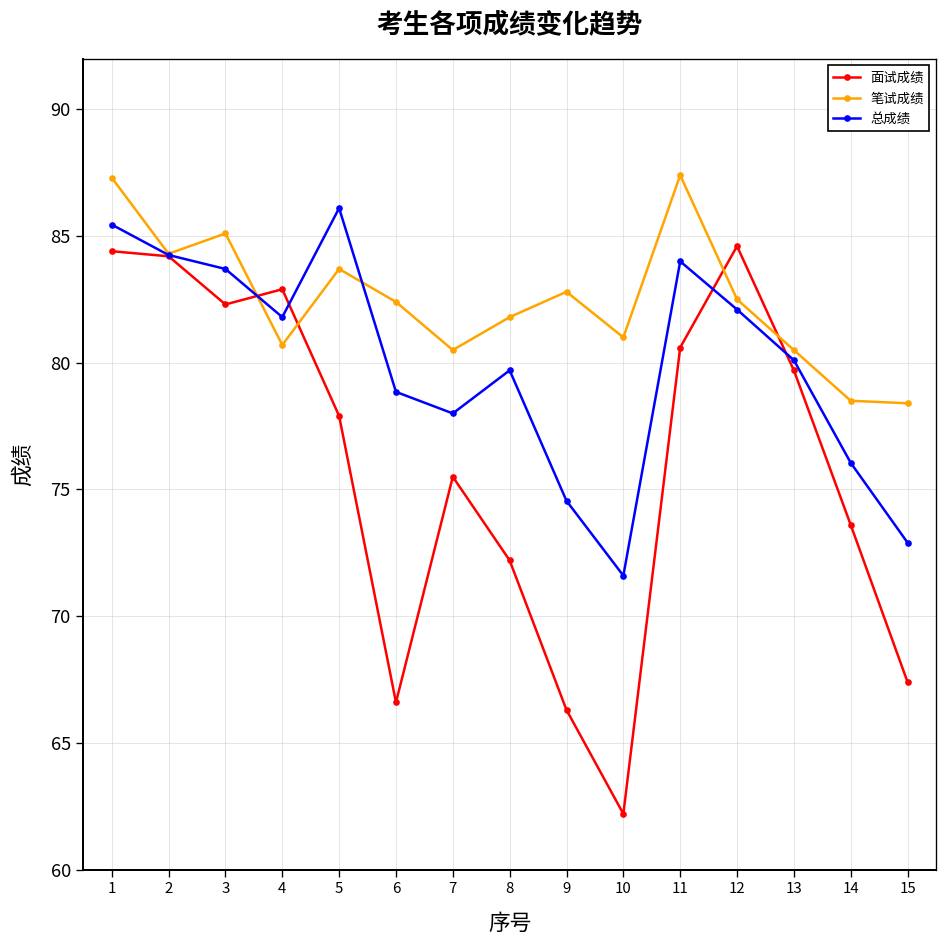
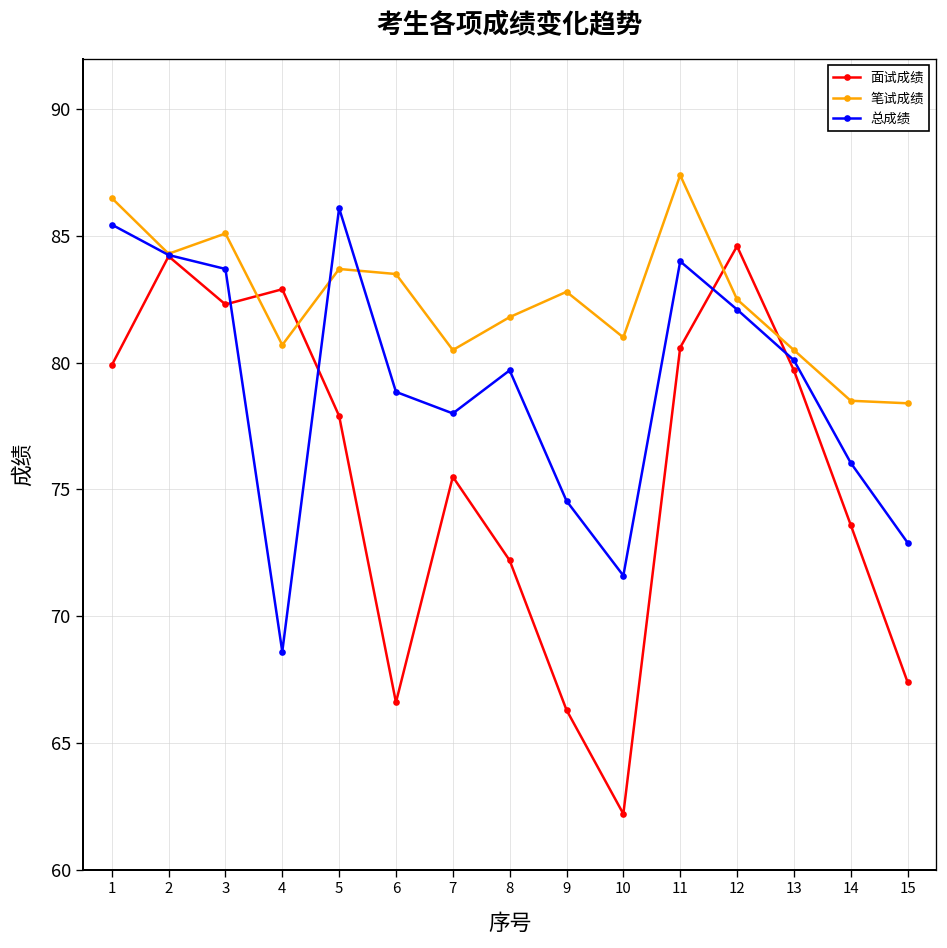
面试成绩, 1: 84.4 -> 79.9
笔试成绩, 1: 87.3 -> 86.5
总成绩, 4: 81.8 -> 68.6
笔试成绩, 6: 82.4 -> 83.5
